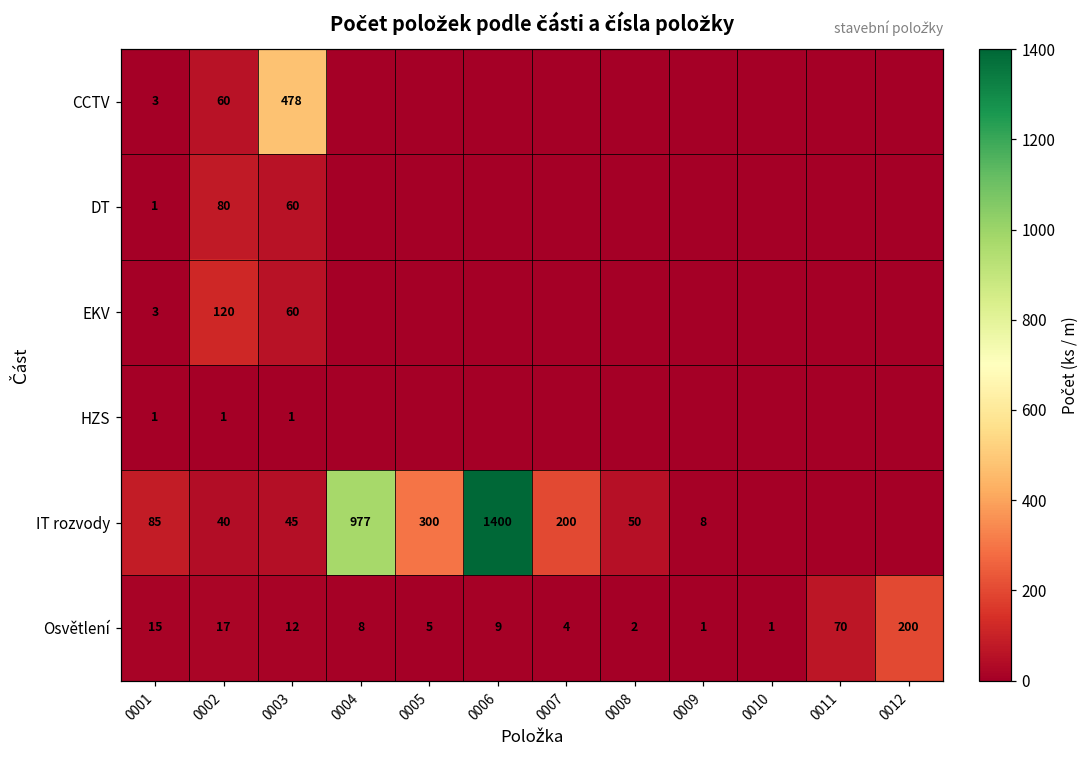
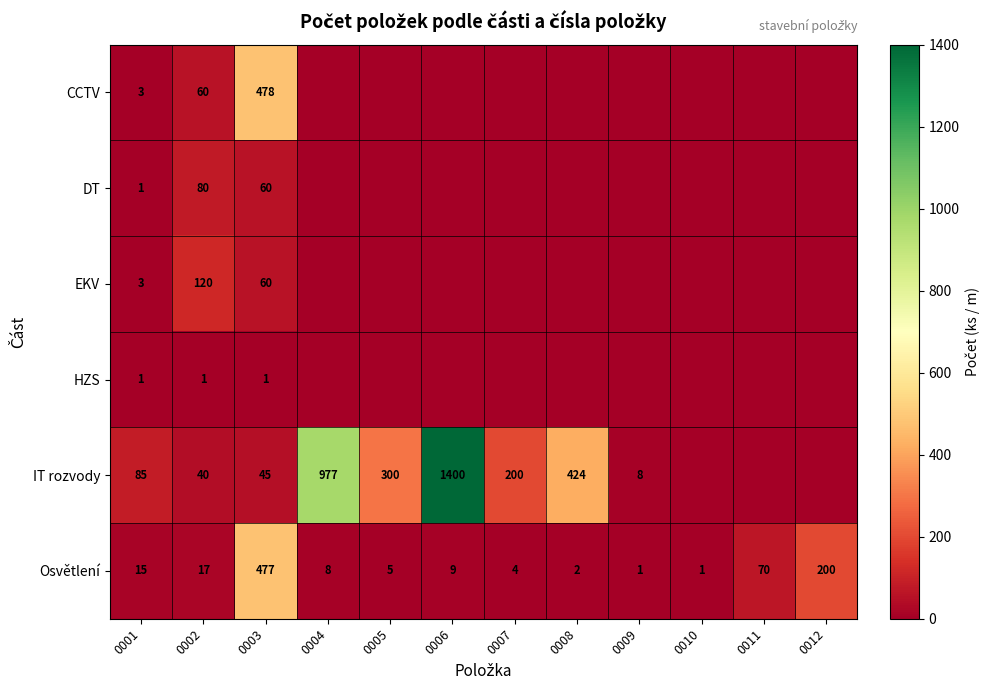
IT rozvody, 0008: 50 -> 424
Osvětlení, 0003: 12 -> 477
